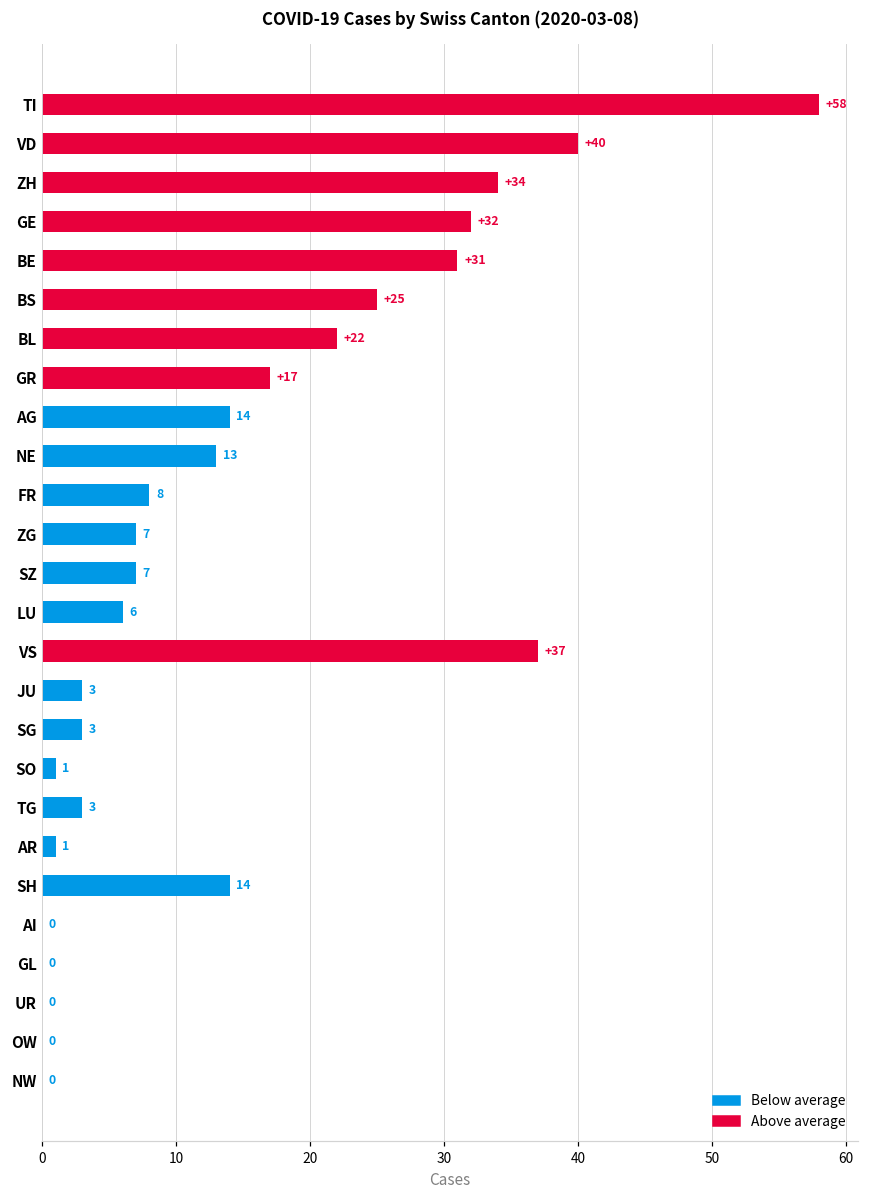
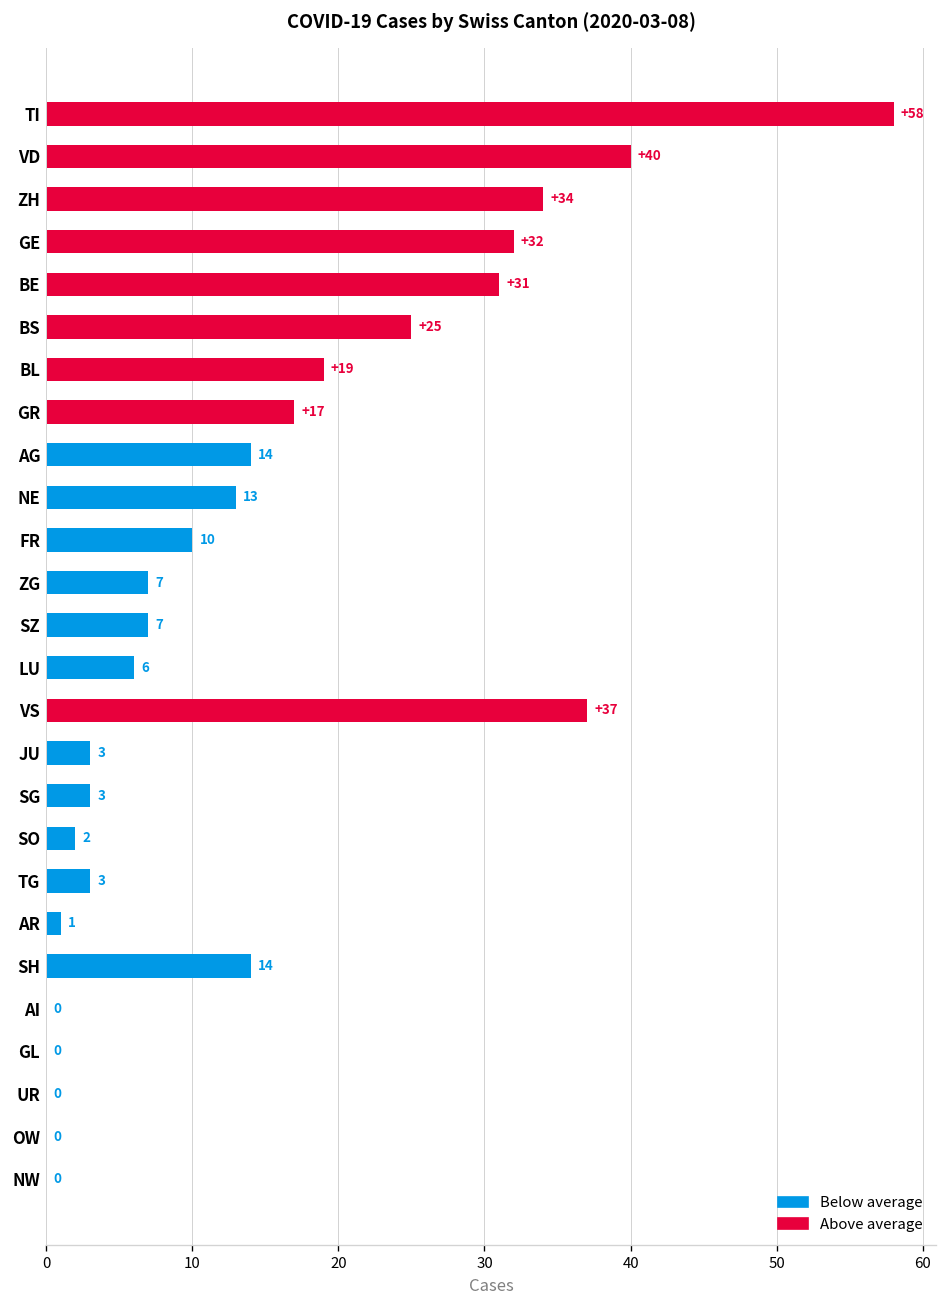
BL: +22 -> +19
FR: 8 -> 10
SO: 1 -> 2
